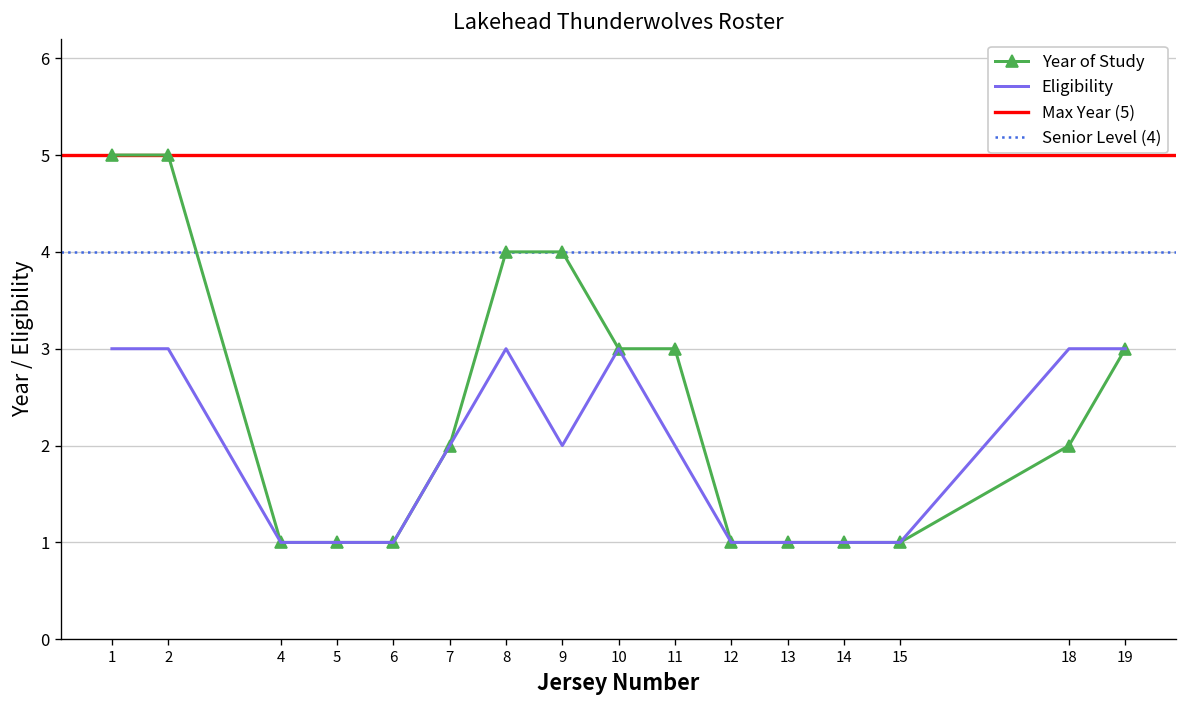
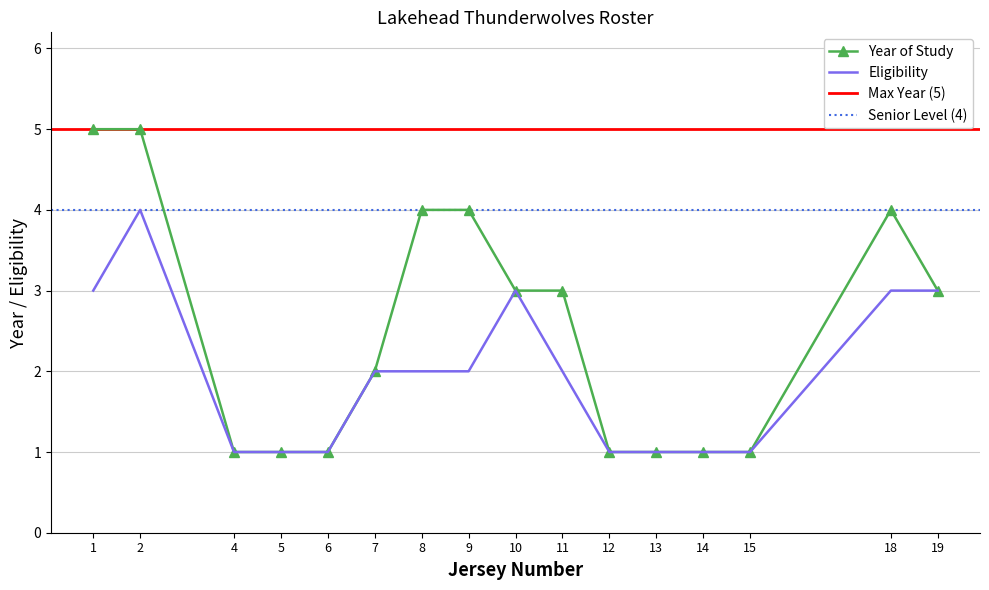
Eligibility, 2: 3 -> 4
Eligibility, 8: 3 -> 2
Year of Study, 18: 2 -> 4
